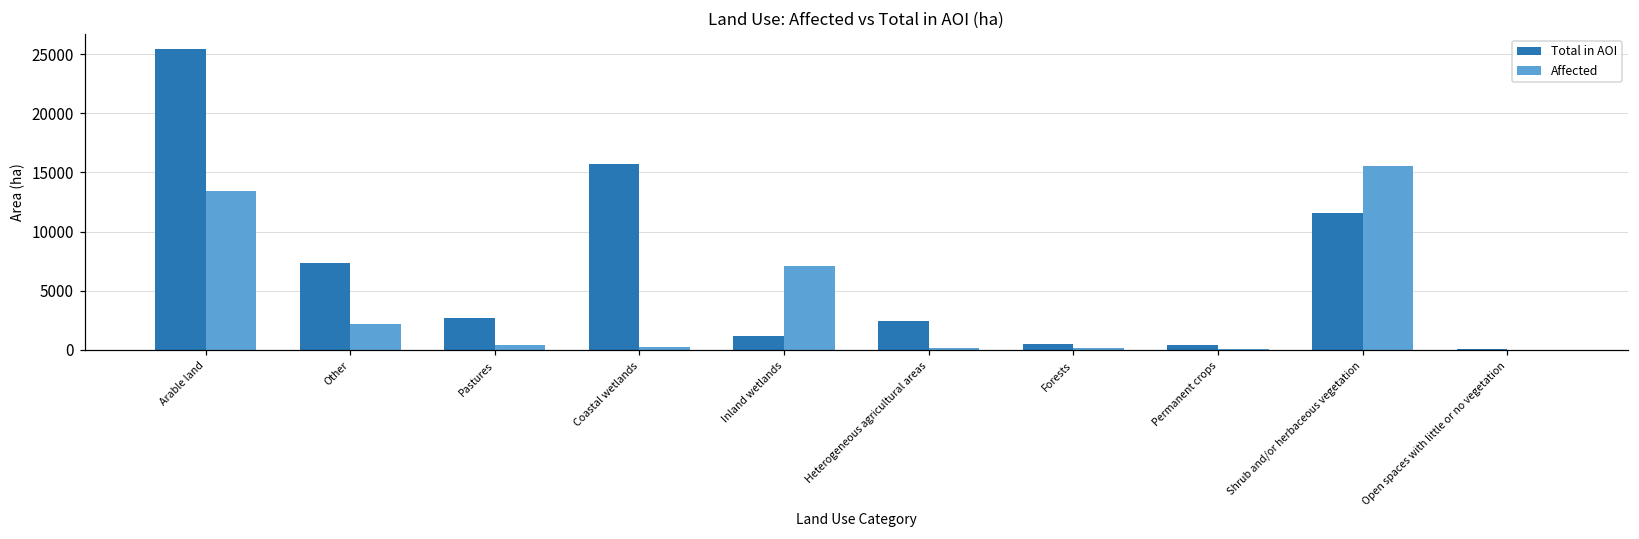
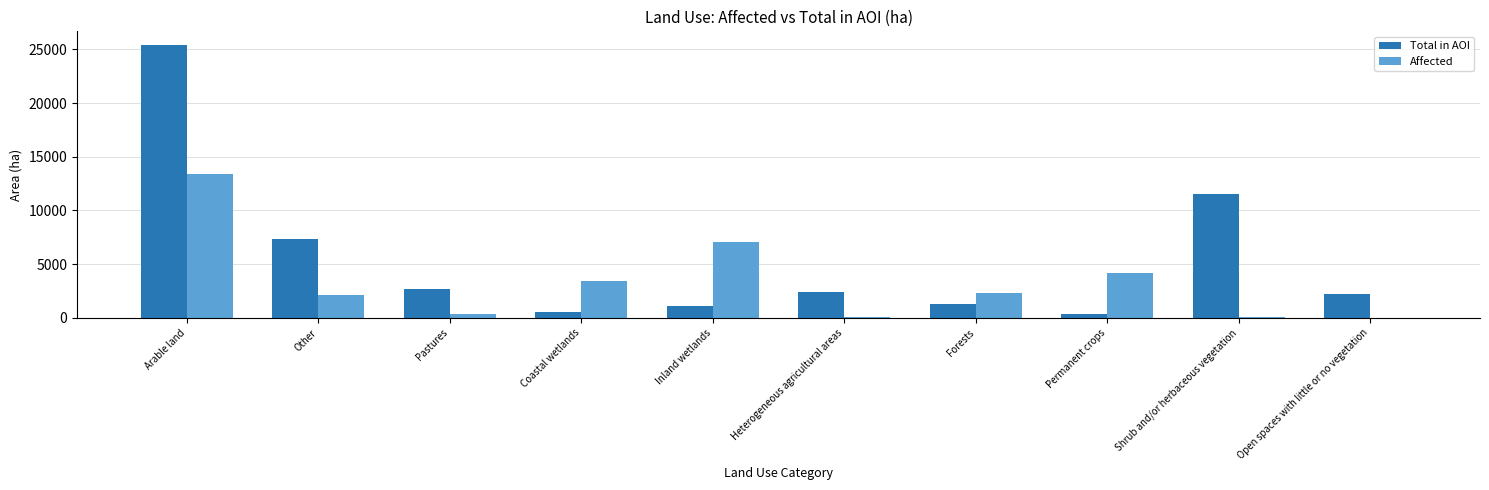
Total in AOI, Coastal wetlands: 15700 -> 600
Affected, Coastal wetlands: 300 -> 3400
Total in AOI, Forests: 400 -> 1300
Affected, Forests: 100 -> 2300
Affected, Permanent crops: 100 -> 4200
Affected, Shrub and/or herbaceous vegetation: 15600 -> 0
Total in AOI, Open spaces with little or no vegetation: 100 -> 2200
